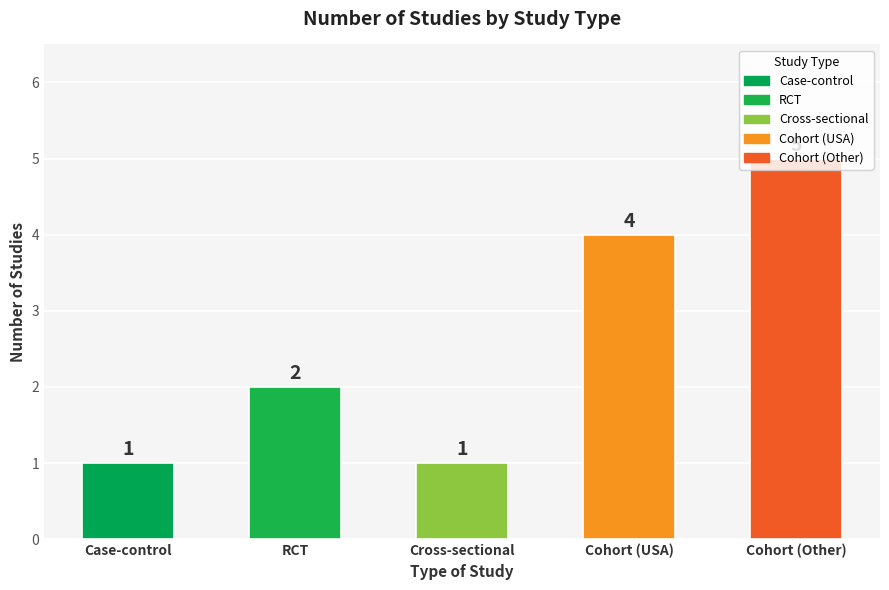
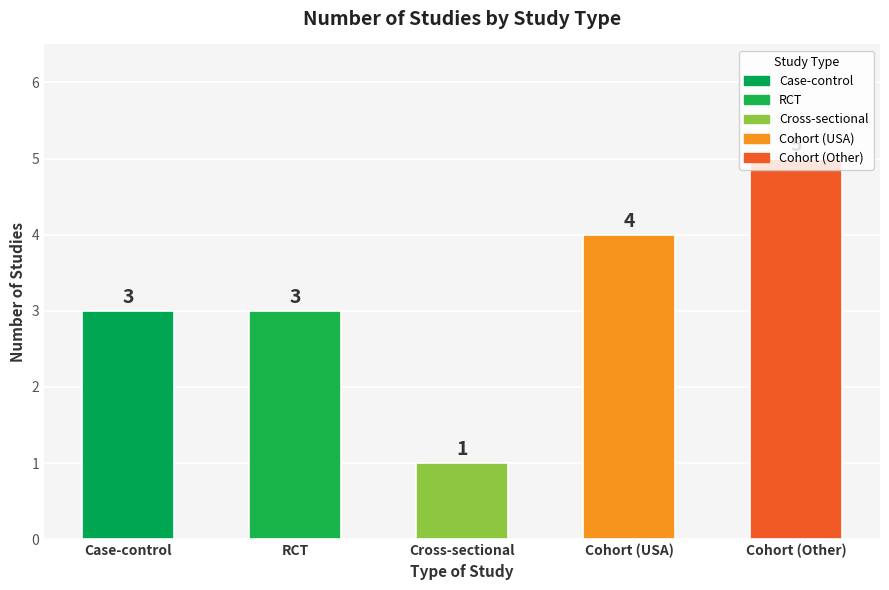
Case-control: 1 -> 3
RCT: 2 -> 3
